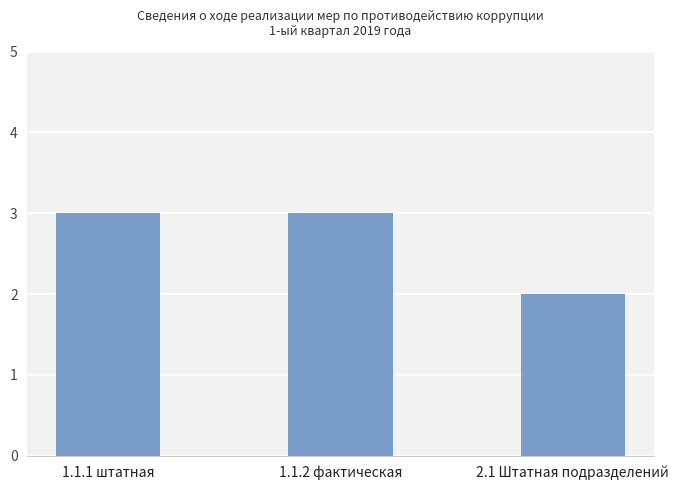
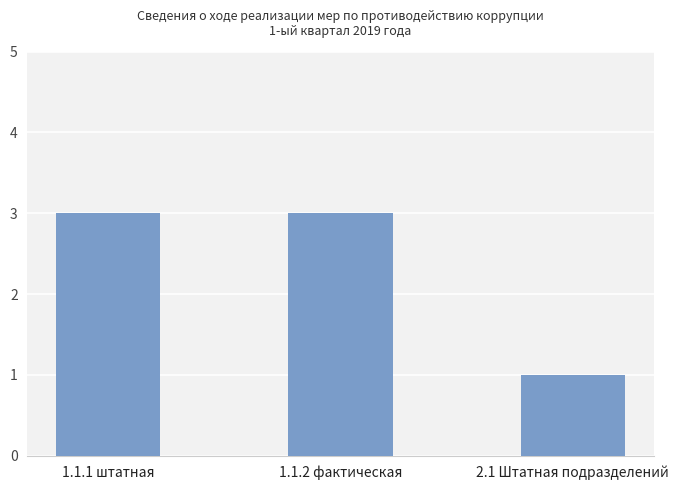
2.1 Штатная подразделений: 2 -> 1
